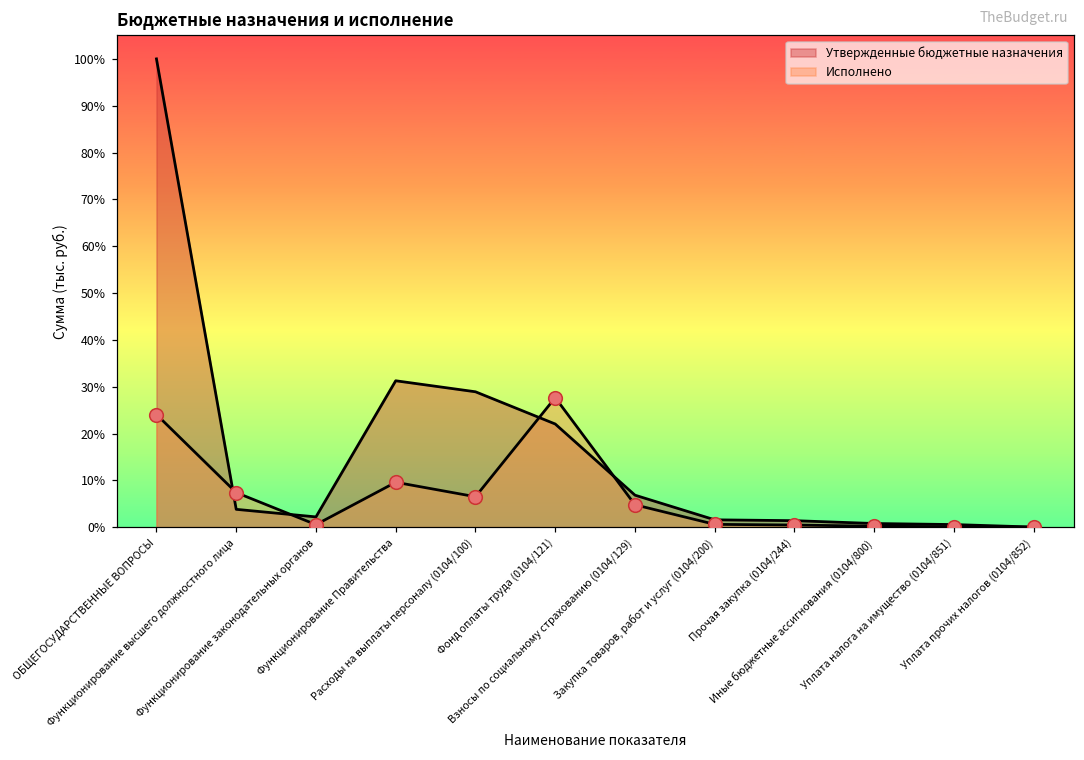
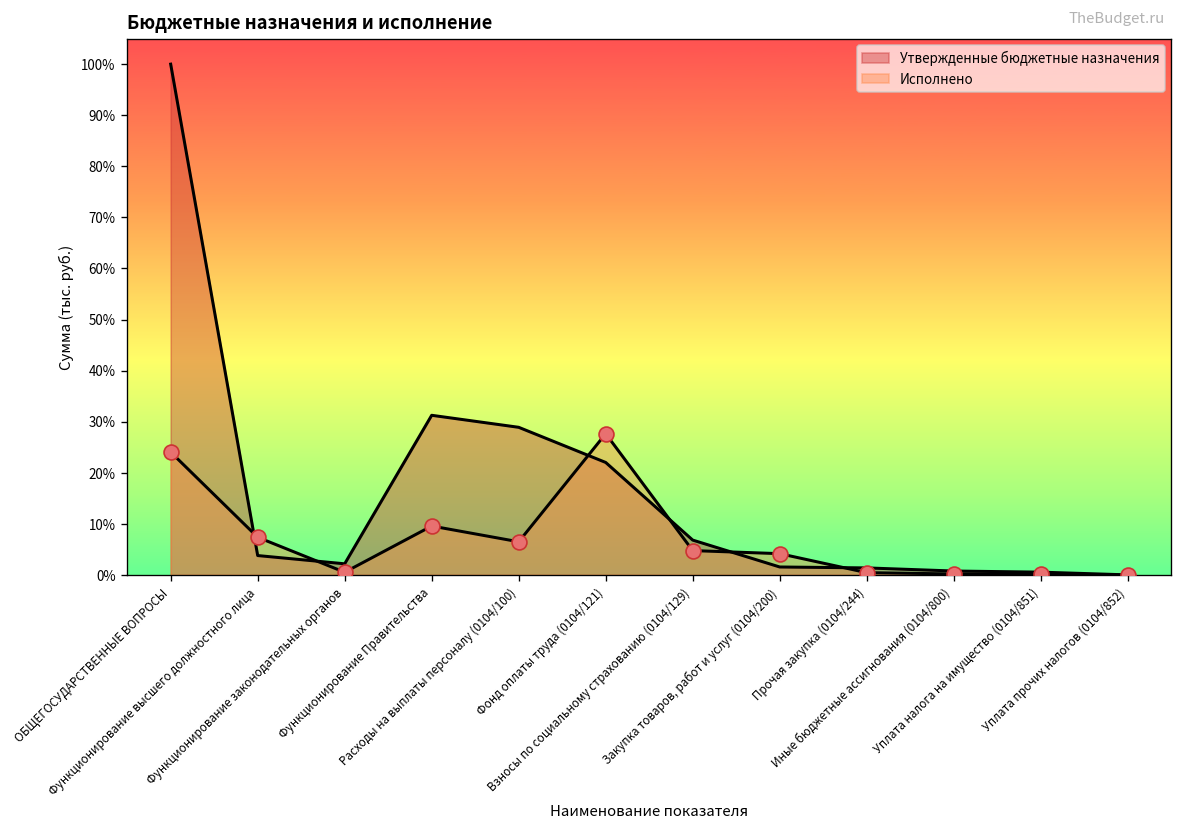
Исполнено, Закупка товаров, работ и услуг (0104/200): 1% -> 4%
